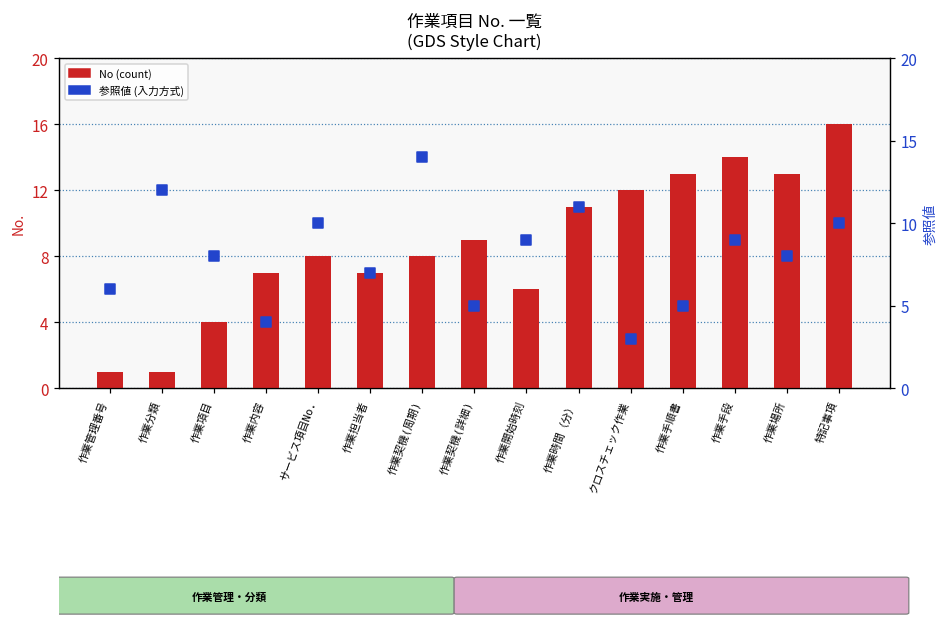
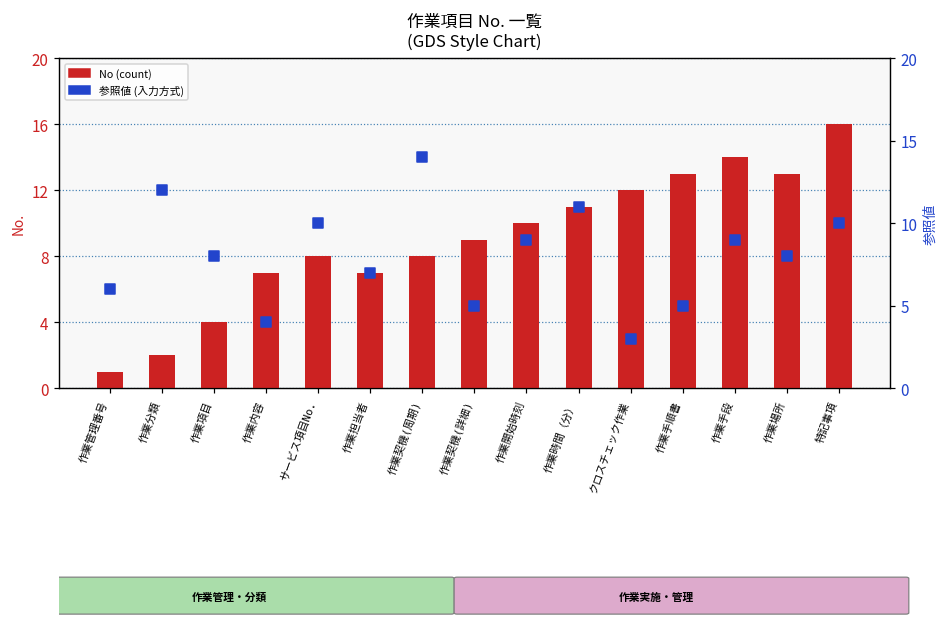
No (count), 作業分類: 1 -> 2
No (count), 作業開始時刻: 6 -> 10
